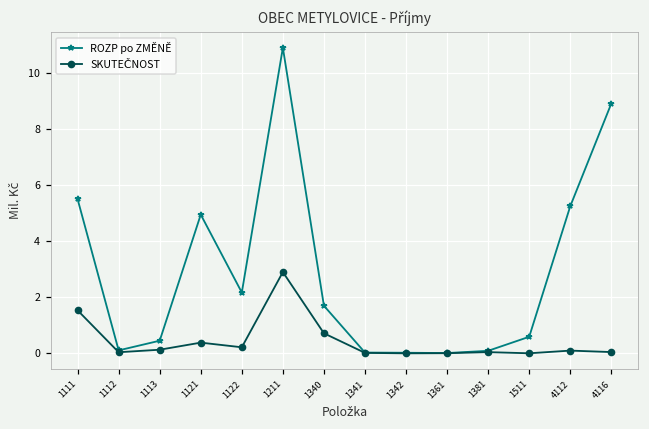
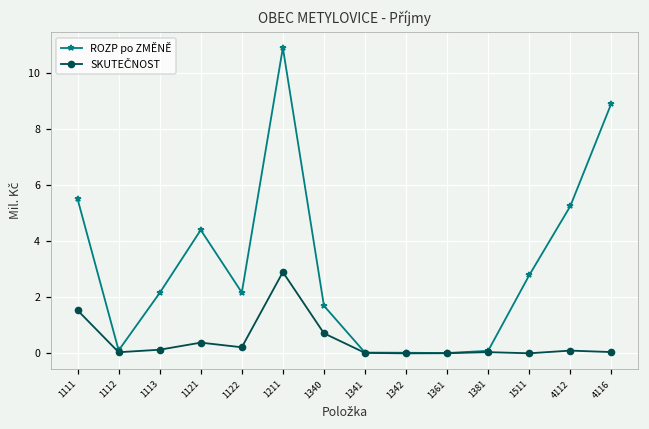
ROZP po ZMĚNĚ, 1113: 0.5 -> 2.2
ROZP po ZMĚNĚ, 1121: 4.9 -> 4.4
ROZP po ZMĚNĚ, 1511: 0.6 -> 2.8
